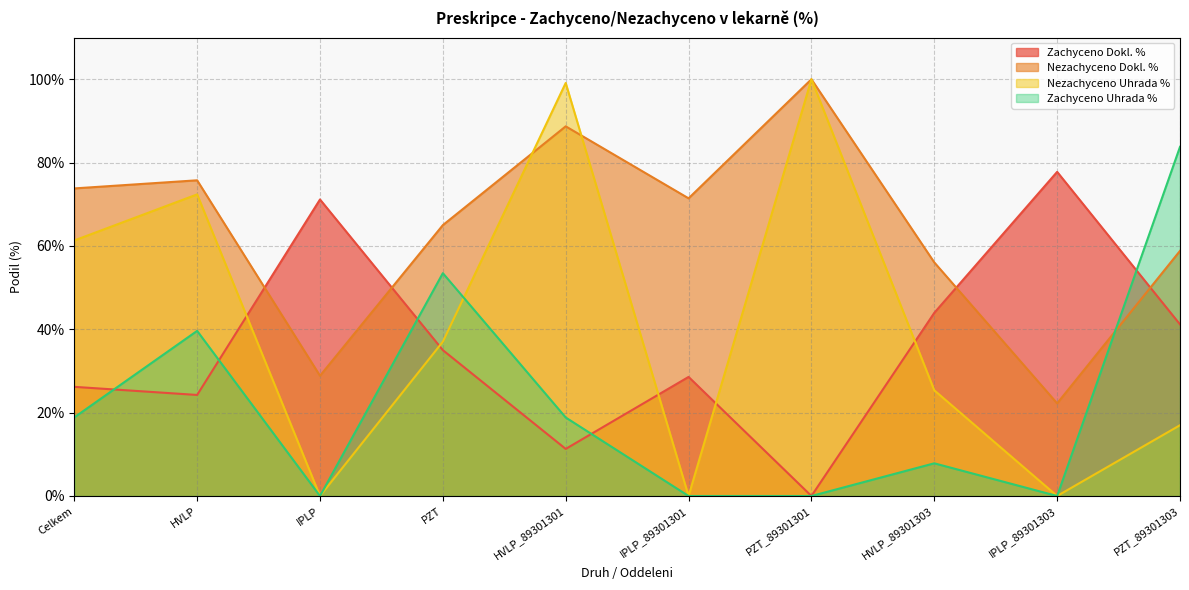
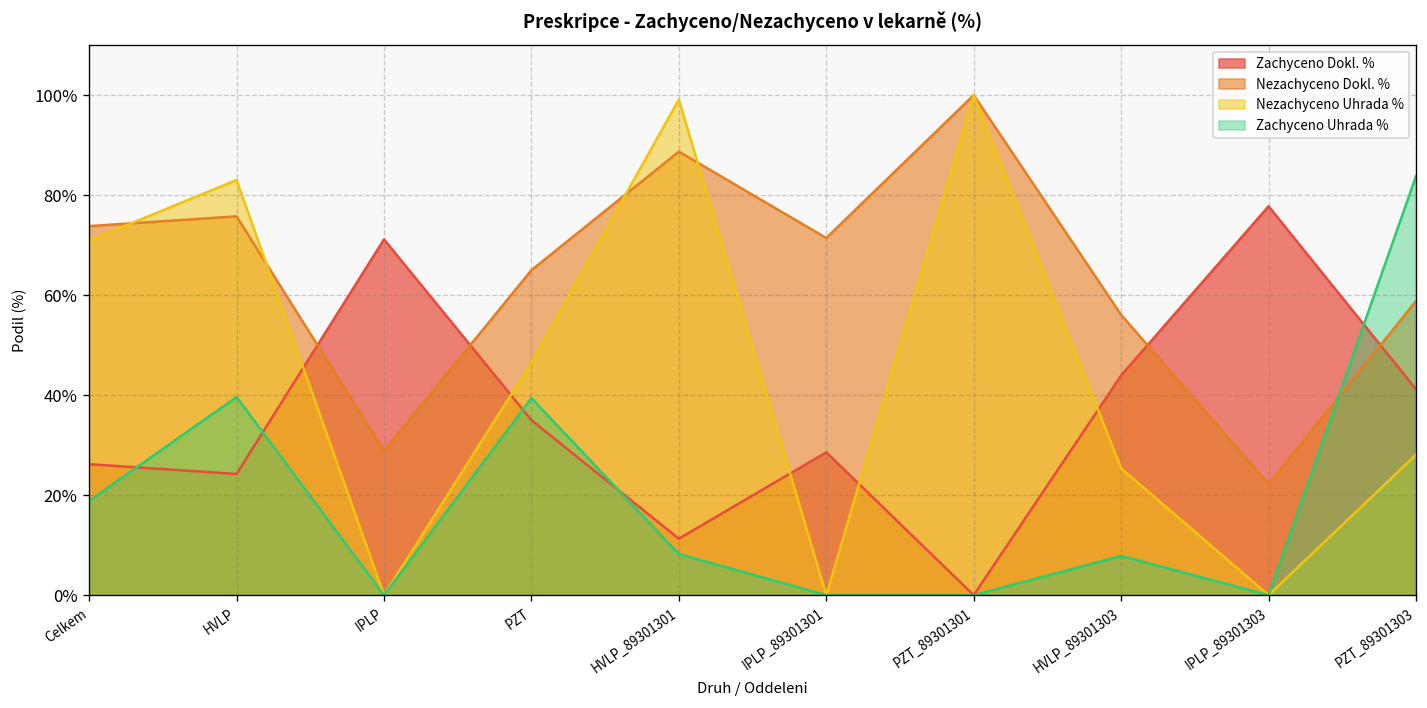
Nezachyceno Uhrada %, Celkem: 61% -> 71%
Nezachyceno Uhrada %, HVLP: 72% -> 83%
Nezachyceno Uhrada %, PZT: 37% -> 47%
Zachyceno Uhrada %, PZT: 53% -> 39%
Zachyceno Uhrada %, HVLP_89301301: 19% -> 8%
Nezachyceno Uhrada %, PZT_89301303: 17% -> 28%
